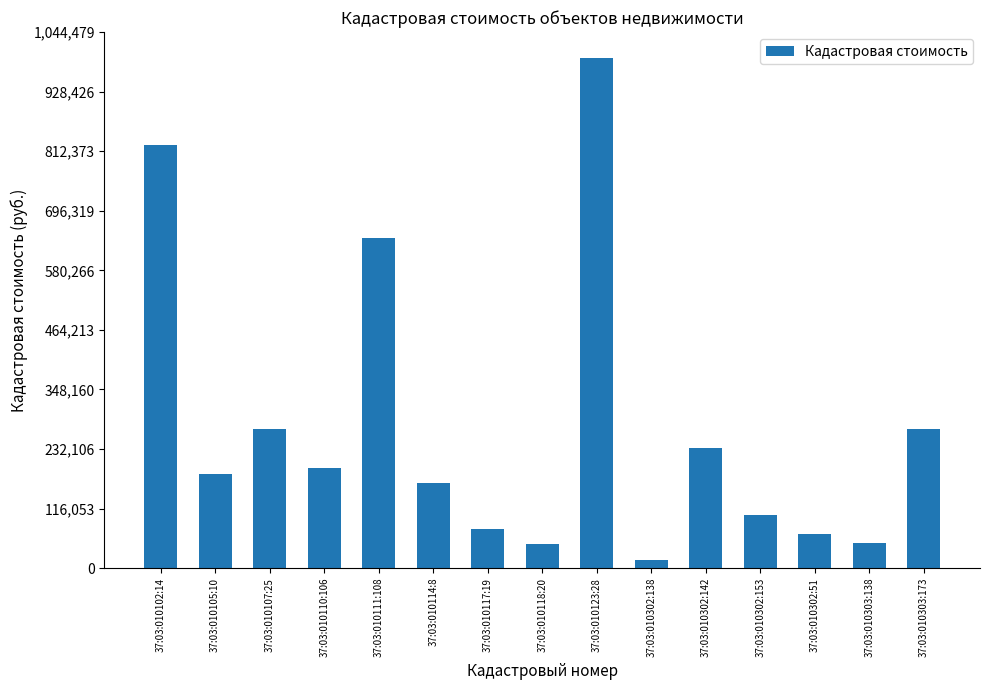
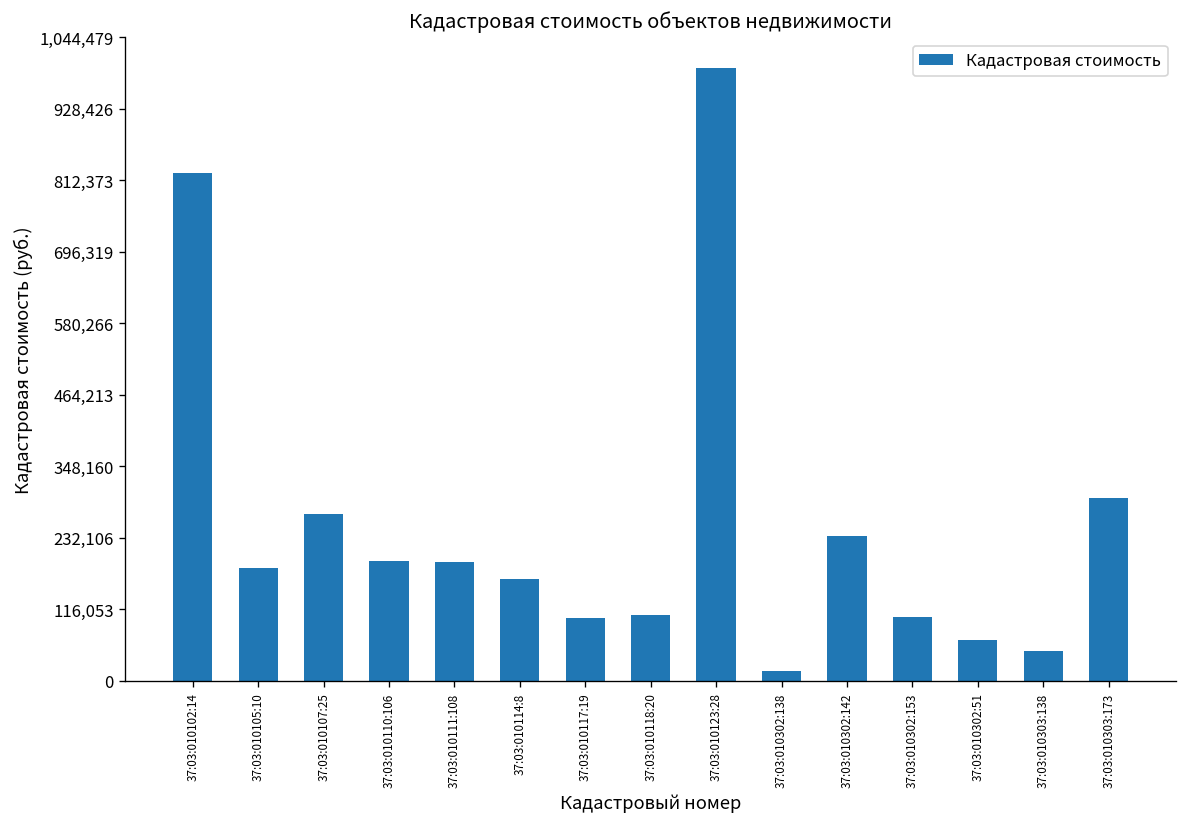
37:03:010111:108: 640,000 -> 190,000
37:03:010117:19: 80,000 -> 100,000
37:03:010118:20: 50,000 -> 110,000
37:03:010303:173: 270,000 -> 300,000
